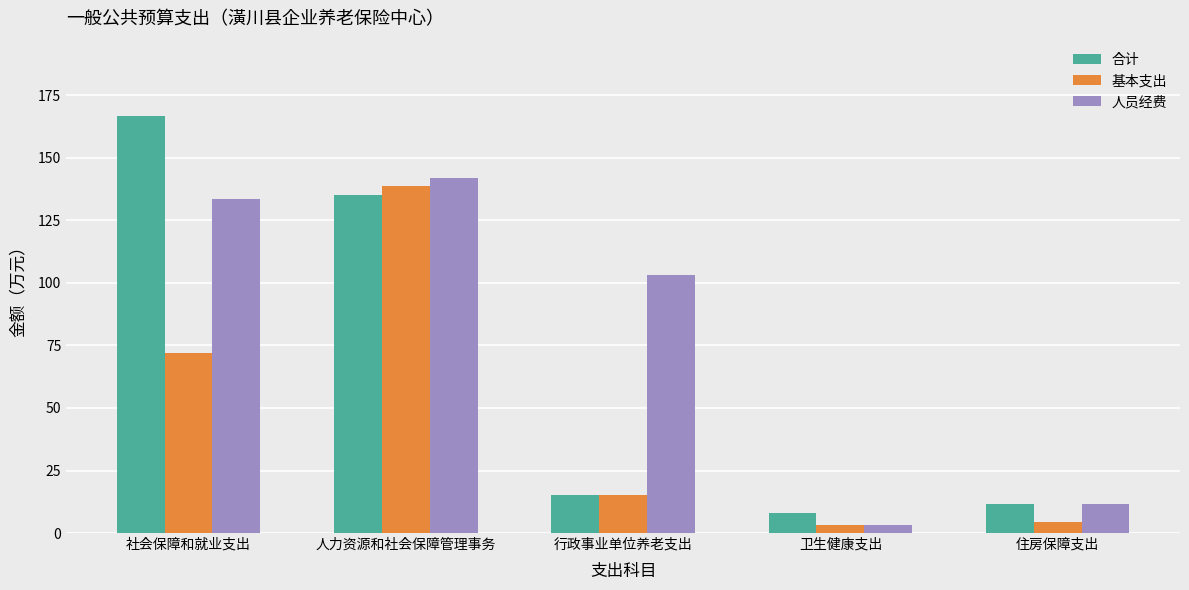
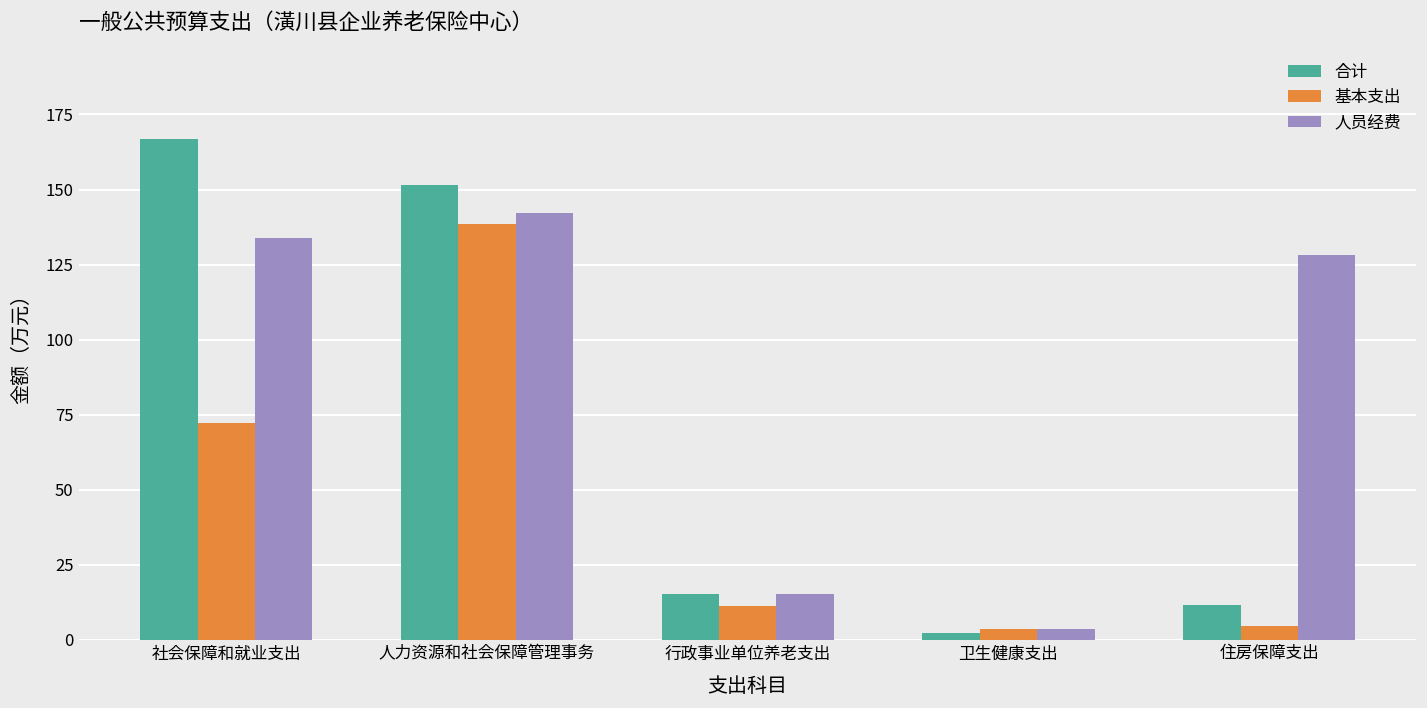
合计, 人力资源和社会保障管理事务: 135 -> 152
基本支出, 行政事业单位养老支出: 15 -> 11
人员经费, 行政事业单位养老支出: 103 -> 15
合计, 卫生健康支出: 8 -> 2
人员经费, 住房保障支出: 11 -> 128
